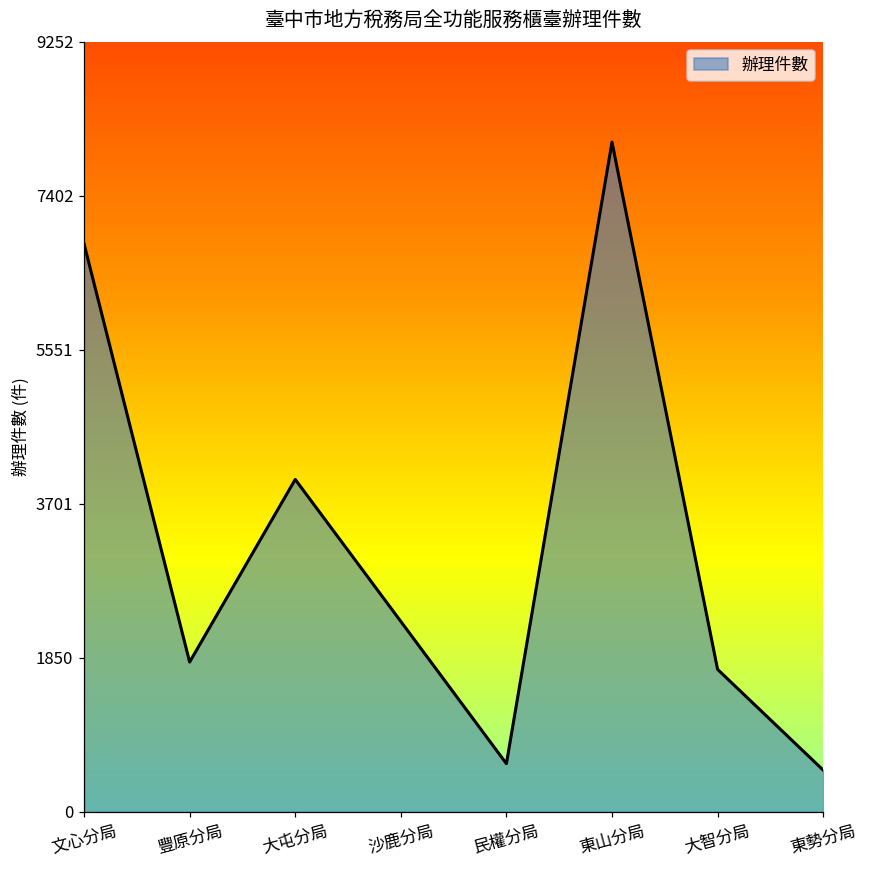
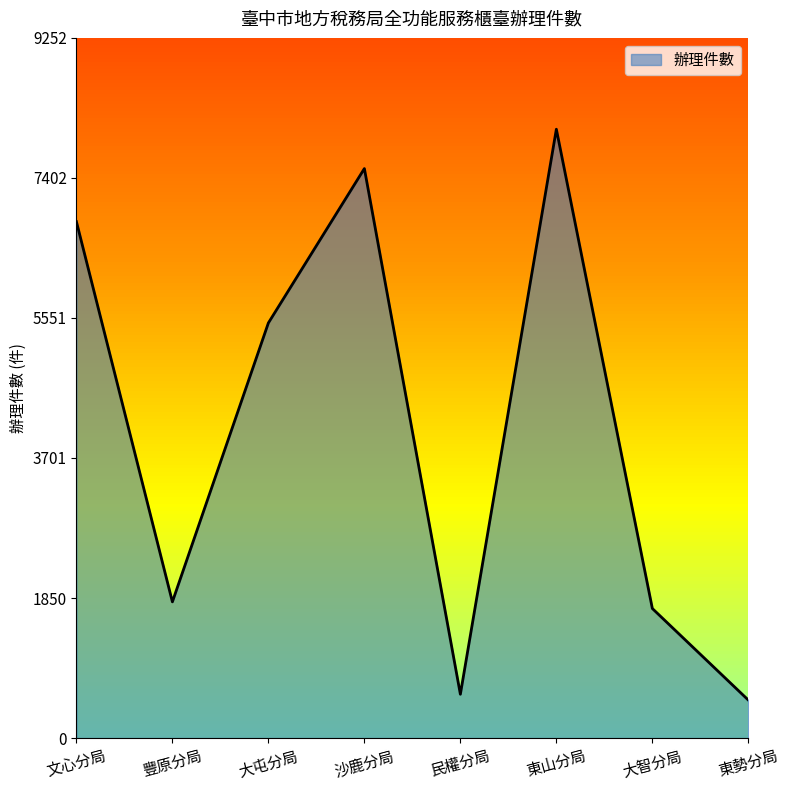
大屯分局: 4000 -> 5500
沙鹿分局: 2300 -> 7500
